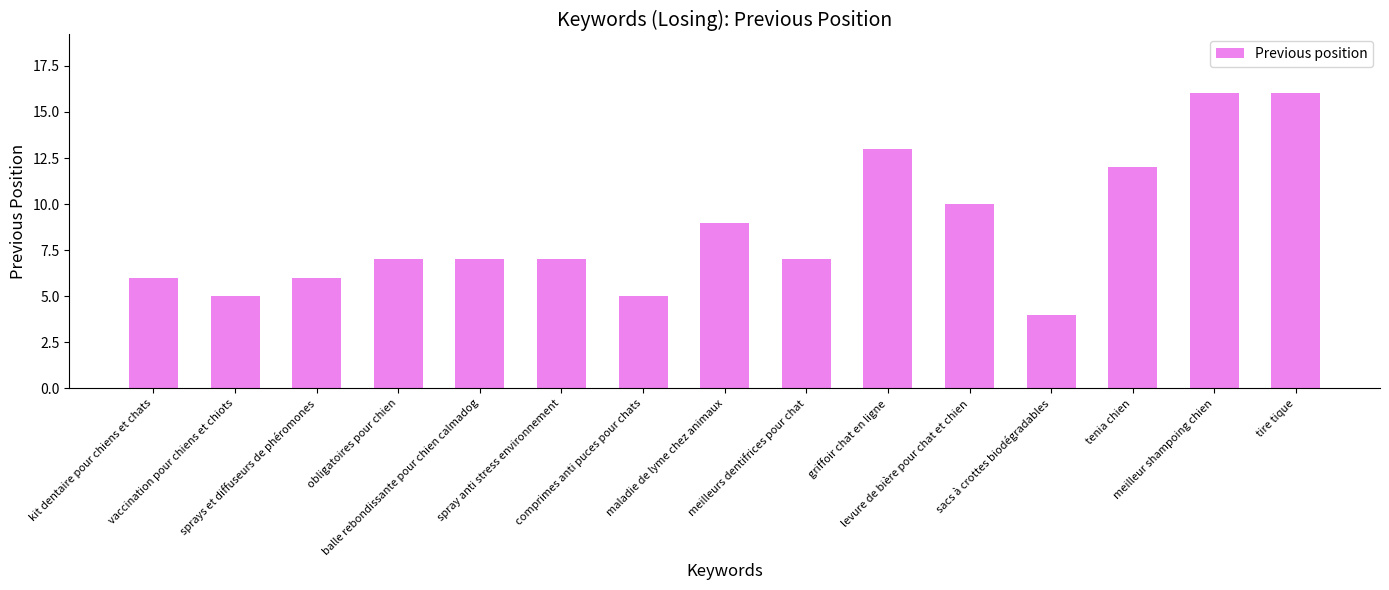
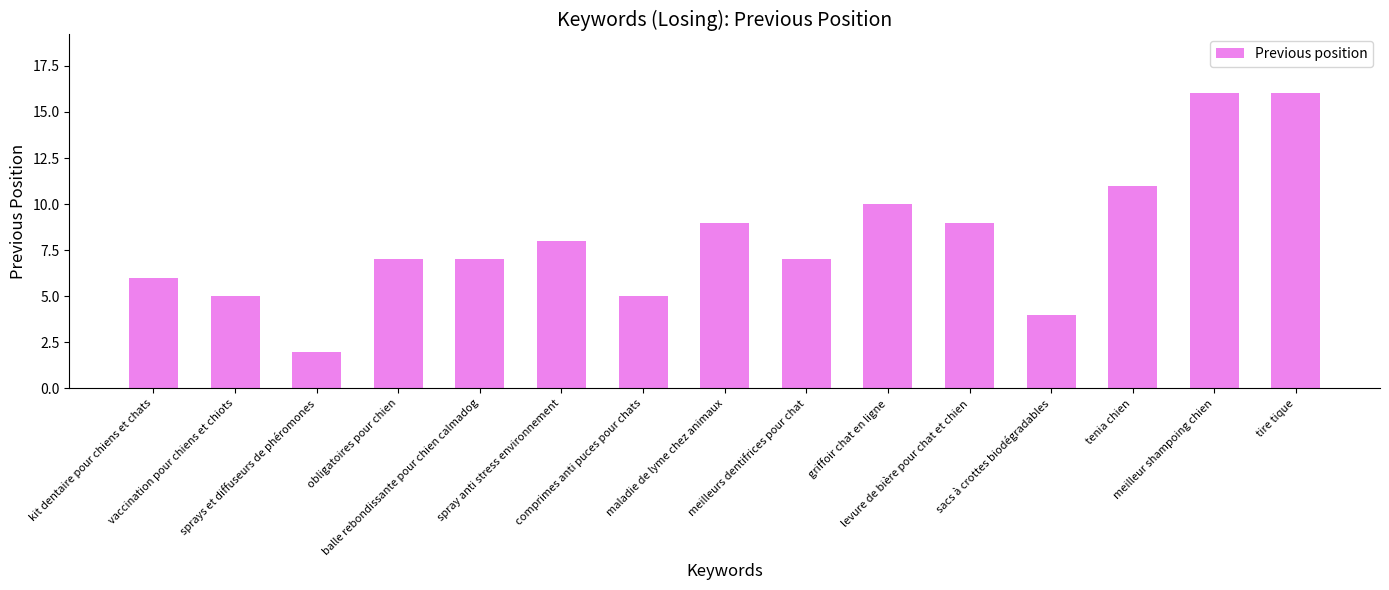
sprays et diffuseurs de phéromones: 6 -> 2
spray anti stress environnement: 7 -> 8
griffoir chat en ligne: 13 -> 10
levure de bière pour chat et chien: 10 -> 9
tenia chien: 12 -> 11
